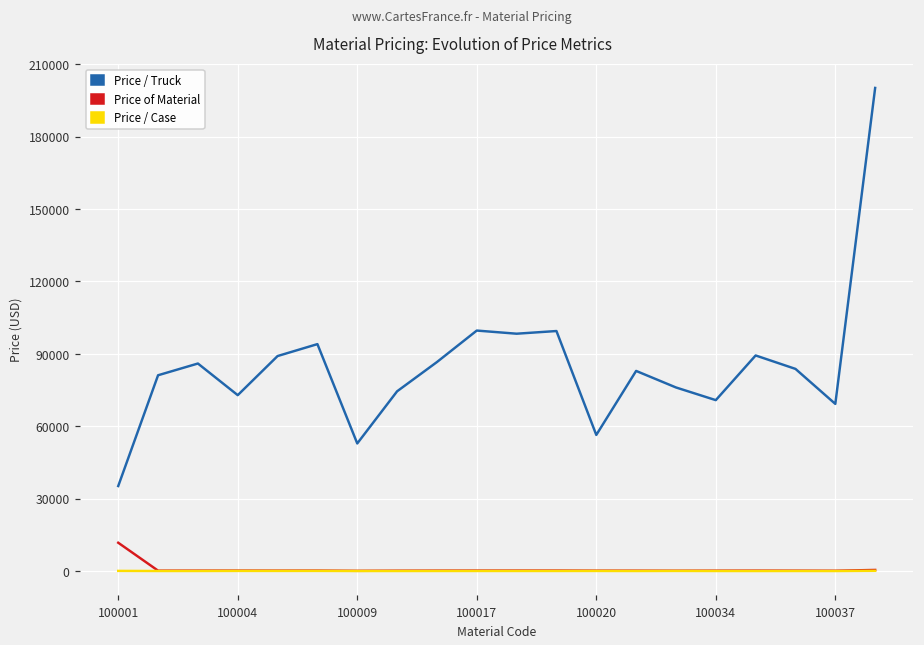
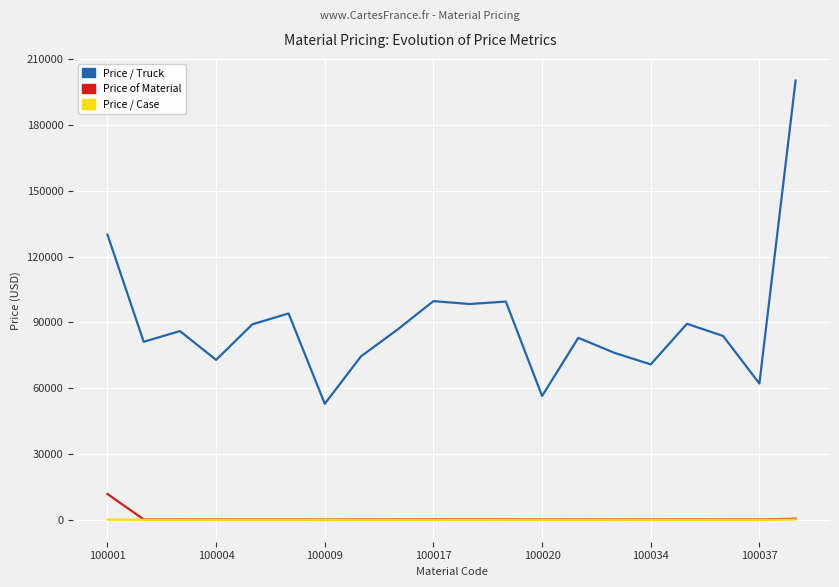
Price / Truck, 100001: 35000 -> 130000
Price / Truck, 100037: 69000 -> 62000
